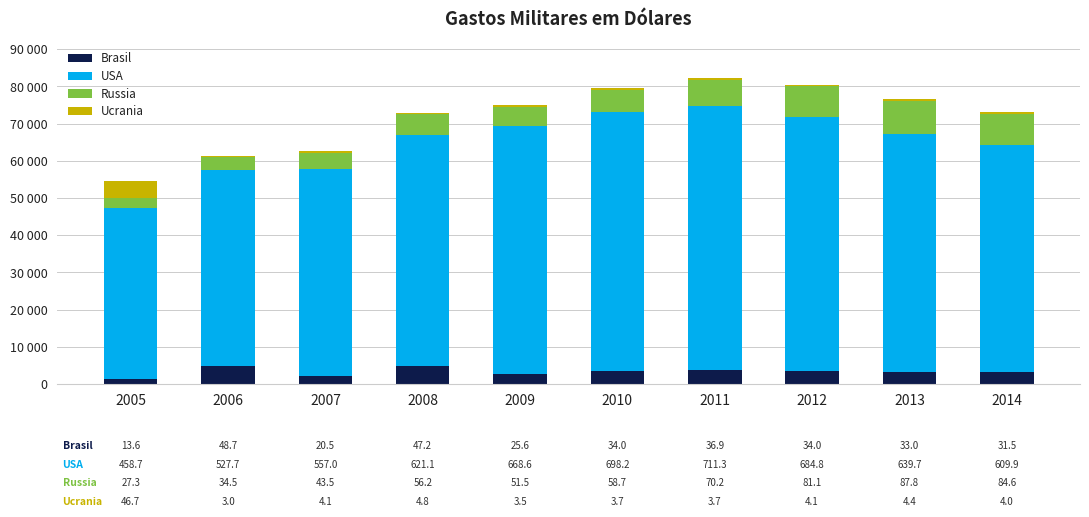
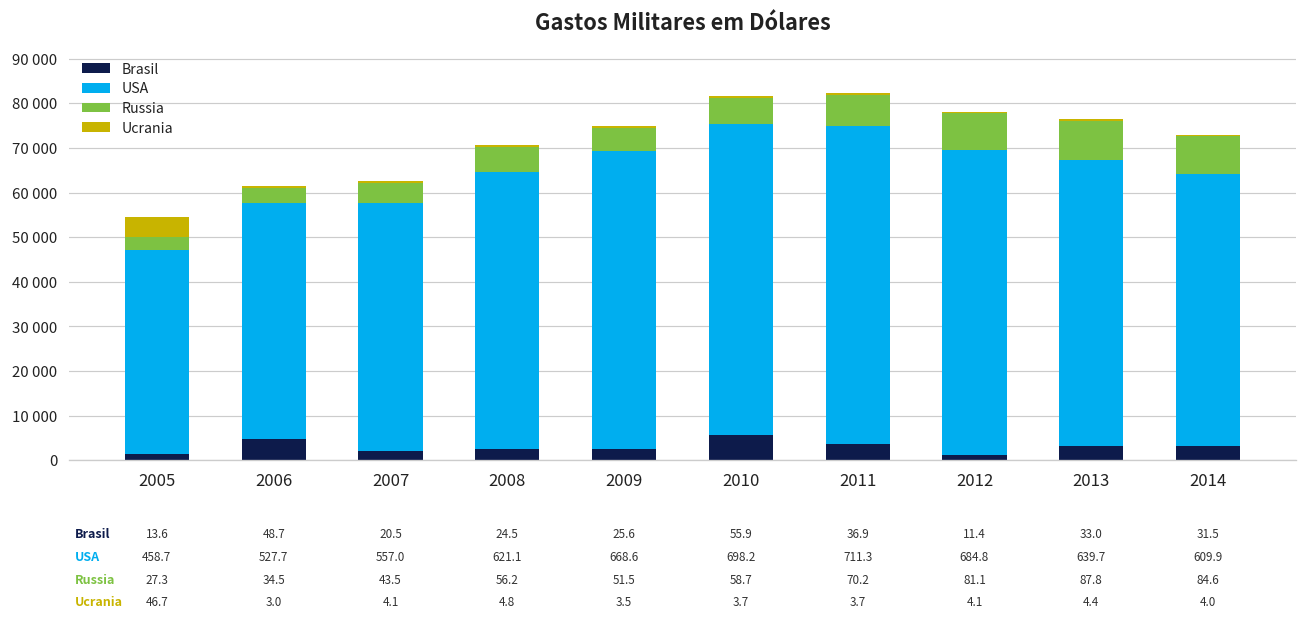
Brasil, 2008: 47.2 -> 24.5
Brasil, 2010: 34.0 -> 55.9
Brasil, 2012: 34.0 -> 11.4
